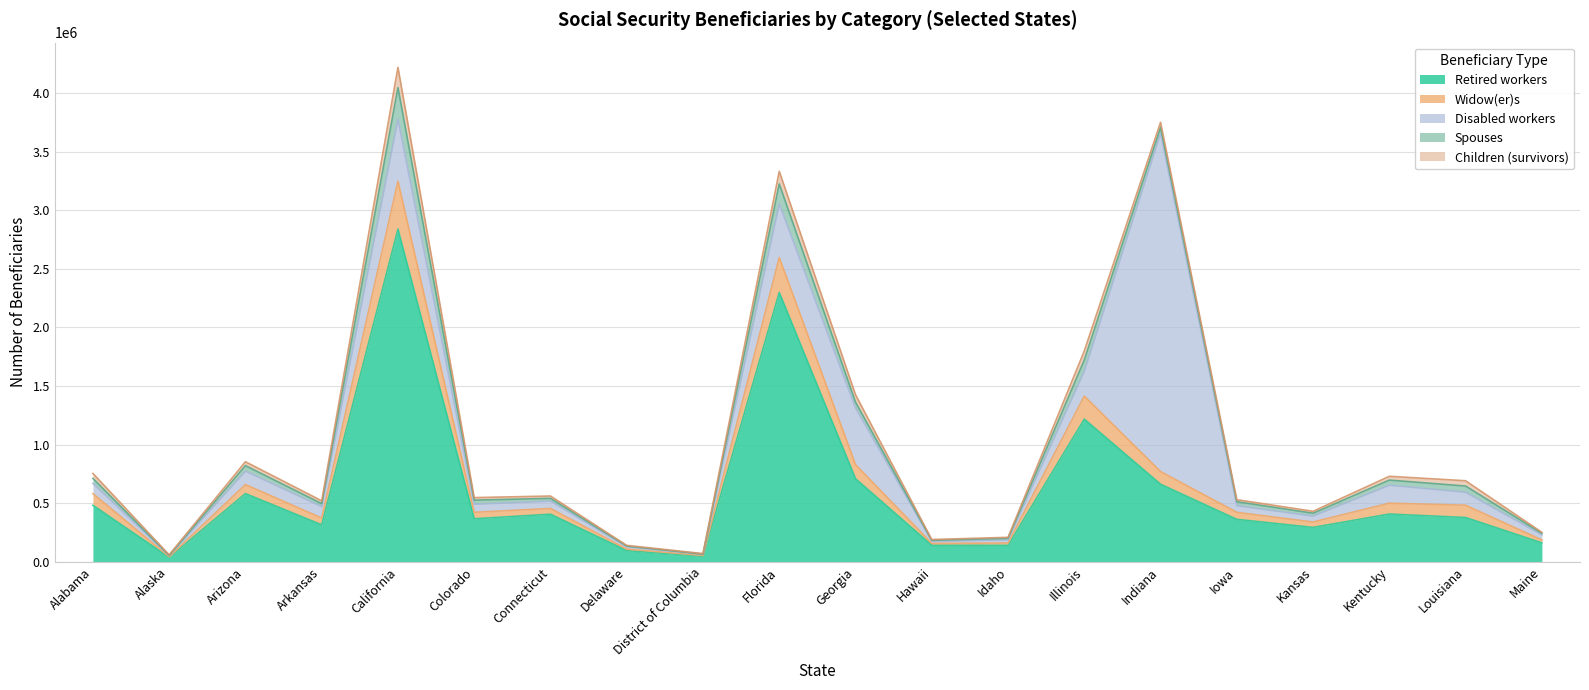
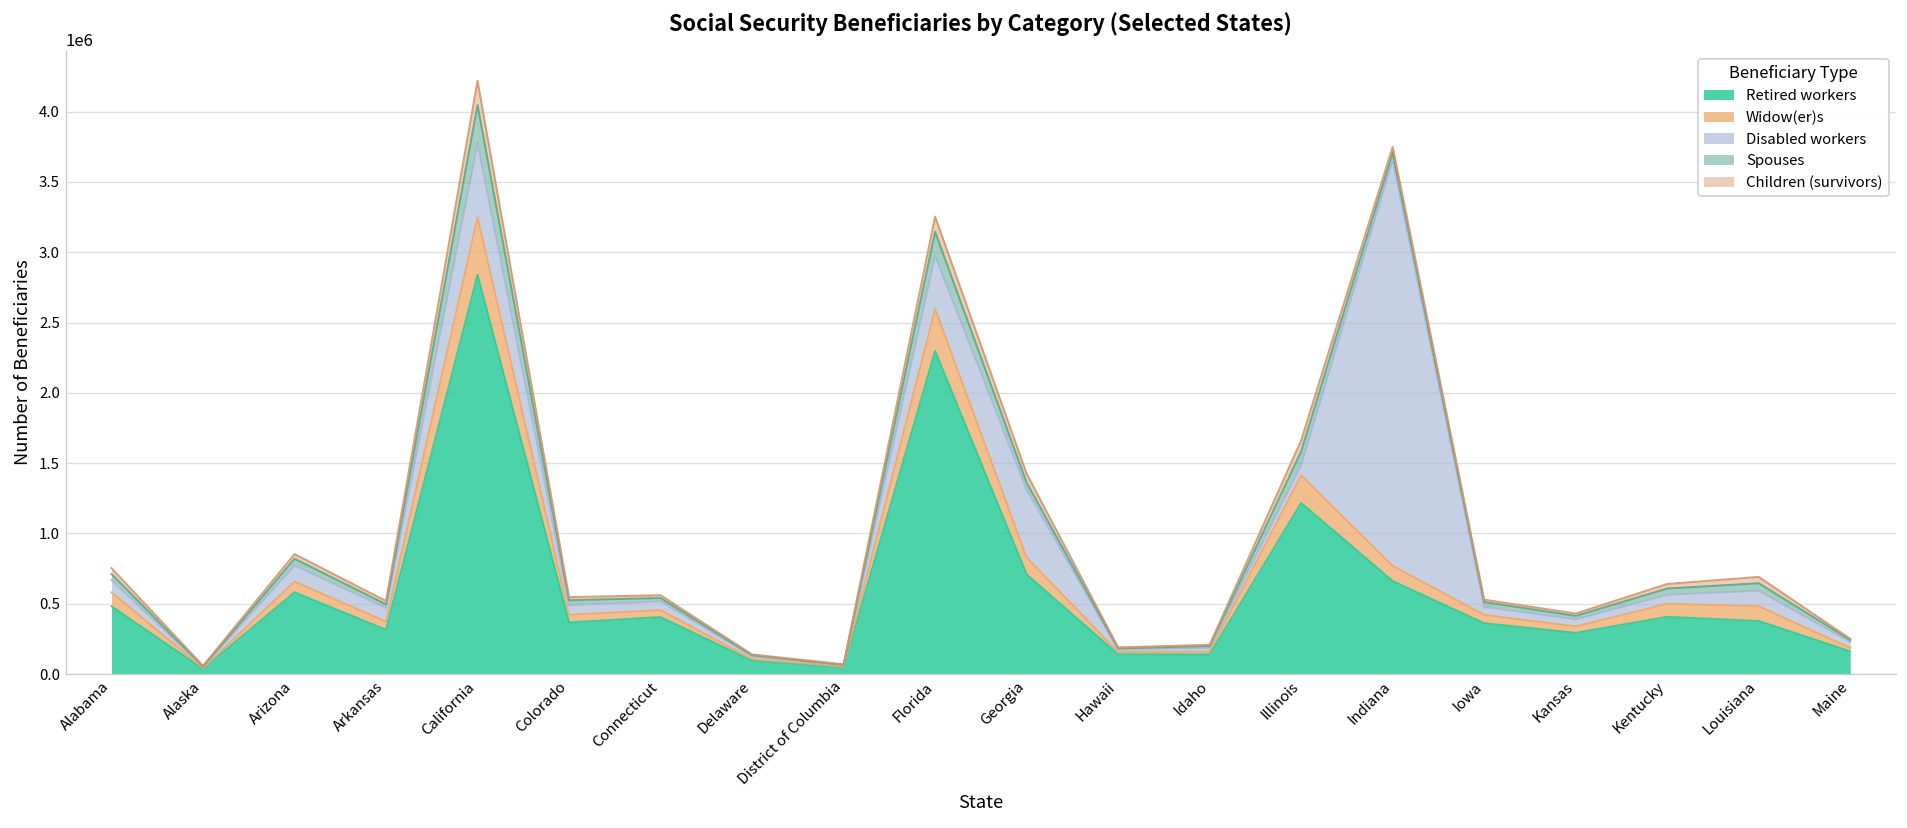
Disabled workers, Florida: 460000 -> 380000
Disabled workers, Illinois: 210000 -> 80000
Disabled workers, Kentucky: 150000 -> 60000
